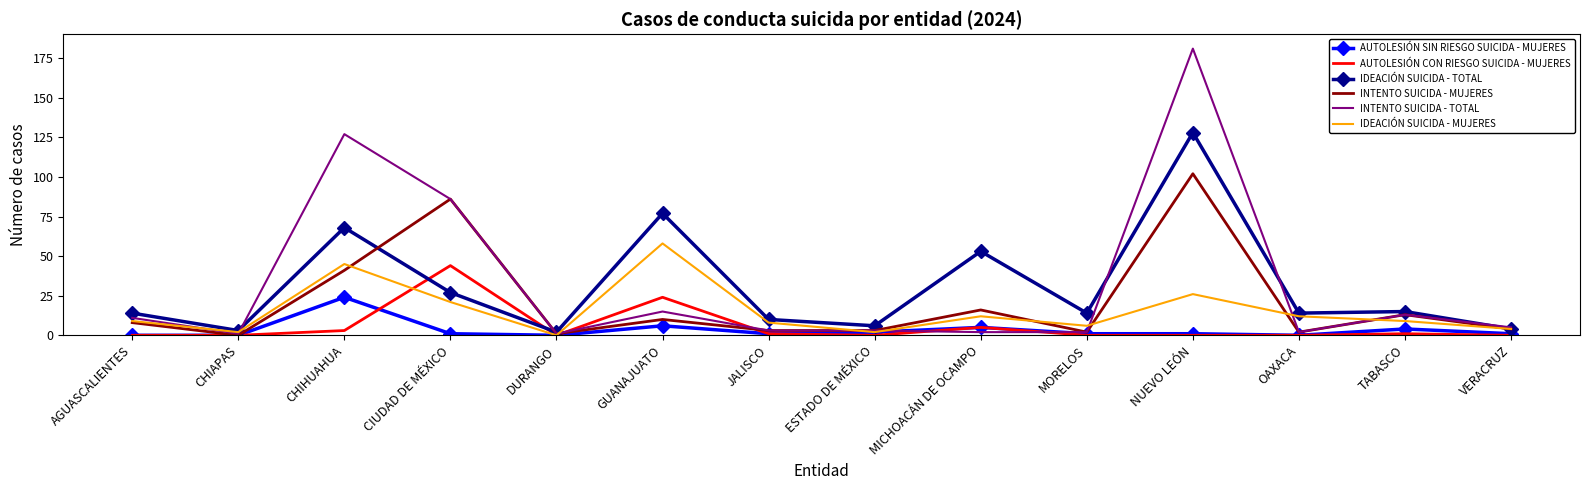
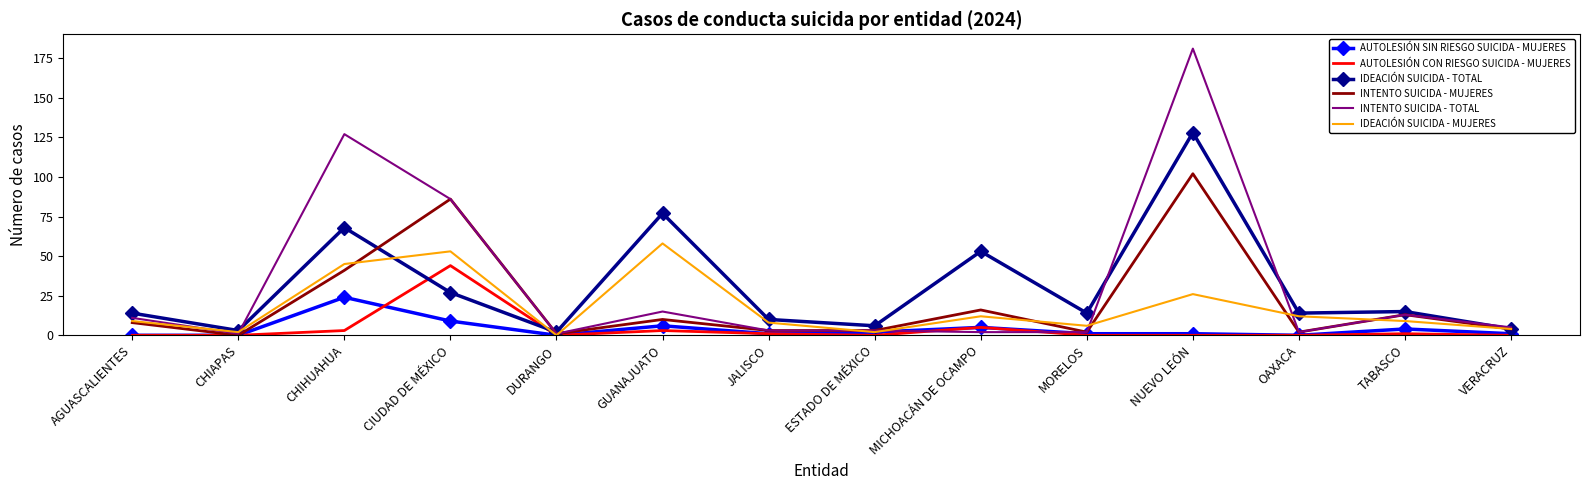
AUTOLESIÓN SIN RIESGO SUICIDA - MUJERES, CIUDAD DE MÉXICO: 1 -> 9
IDEACIÓN SUICIDA - MUJERES, CIUDAD DE MÉXICO: 21 -> 53
AUTOLESIÓN CON RIESGO SUICIDA - MUJERES, GUANAJUATO: 24 -> 3
